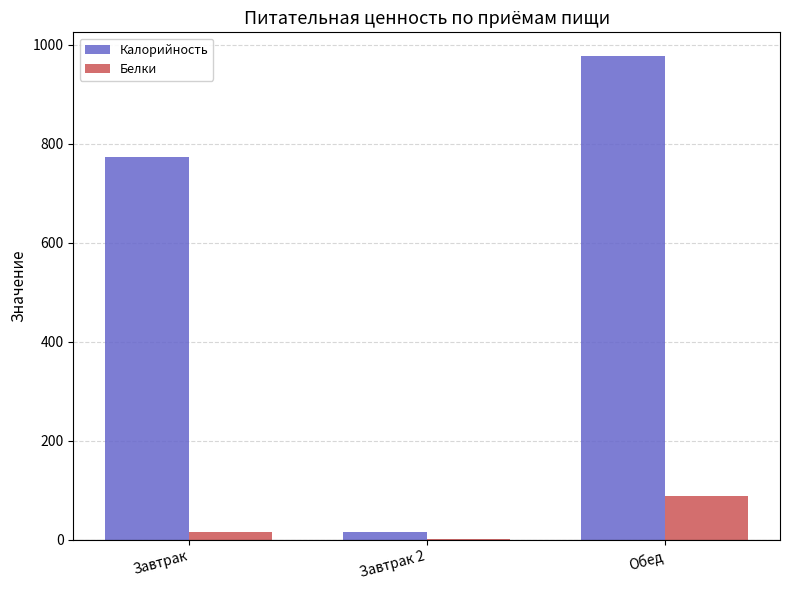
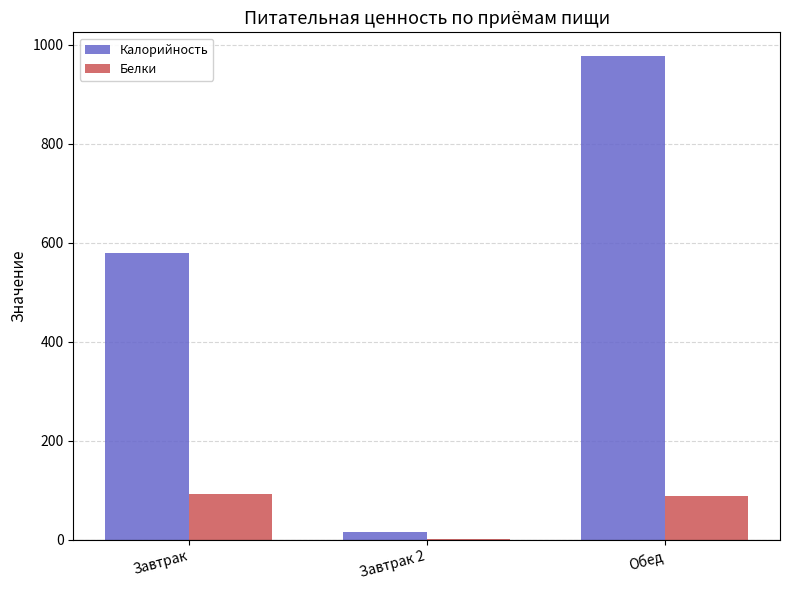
Калорийность, Завтрак: 770 -> 580
Белки, Завтрак: 20 -> 90
